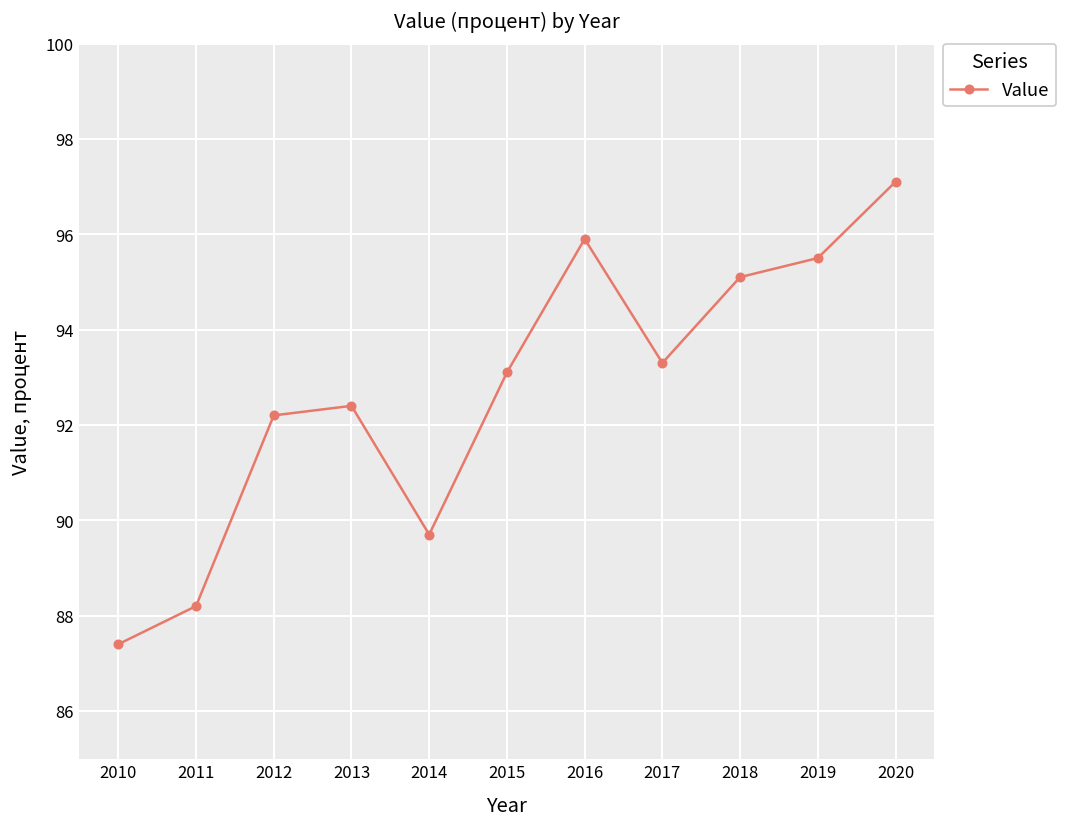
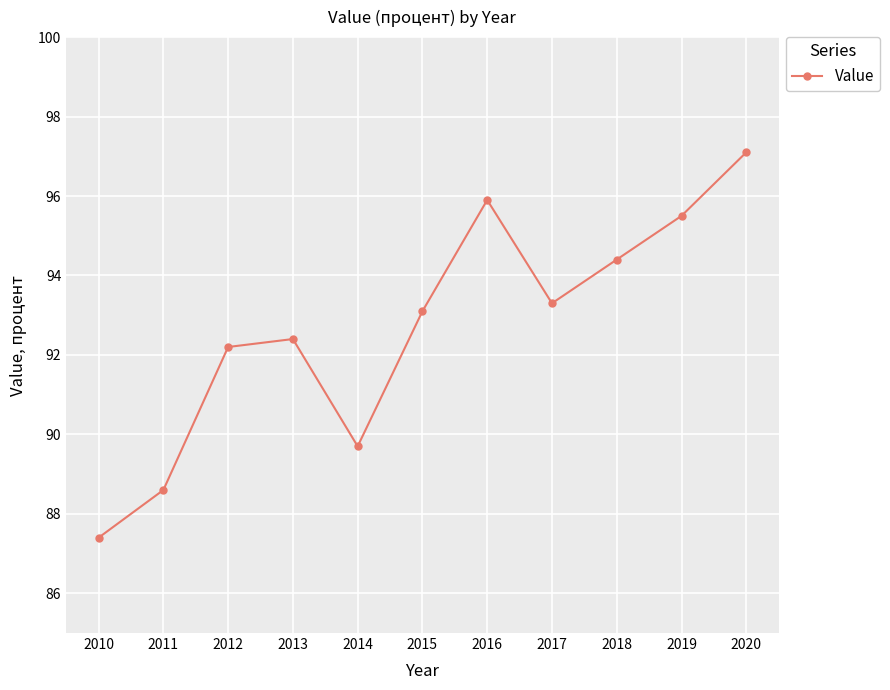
2011: 88.2 -> 88.6
2018: 95.1 -> 94.4
